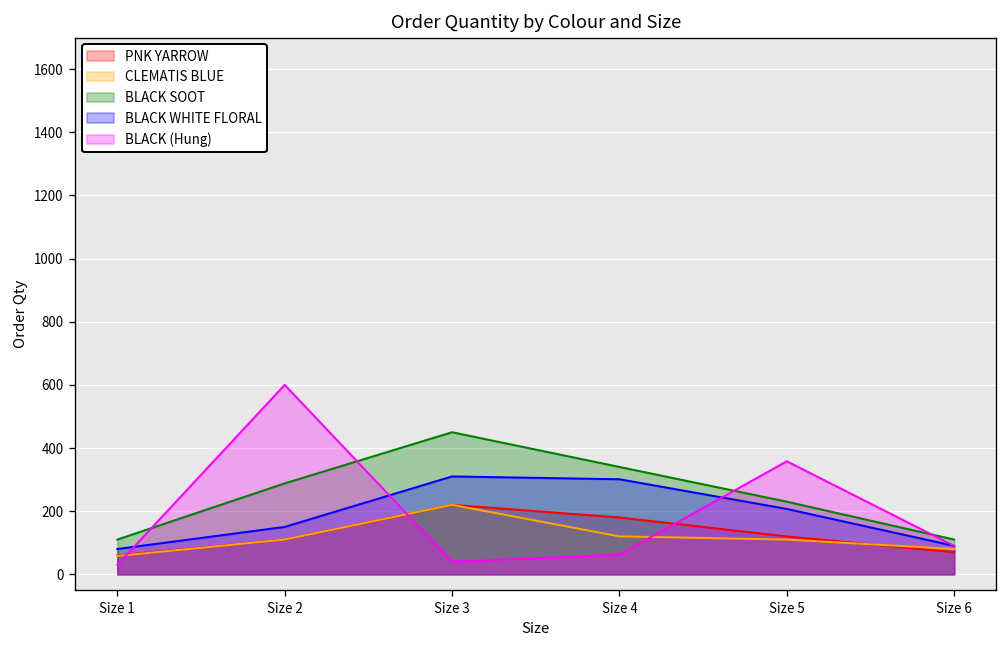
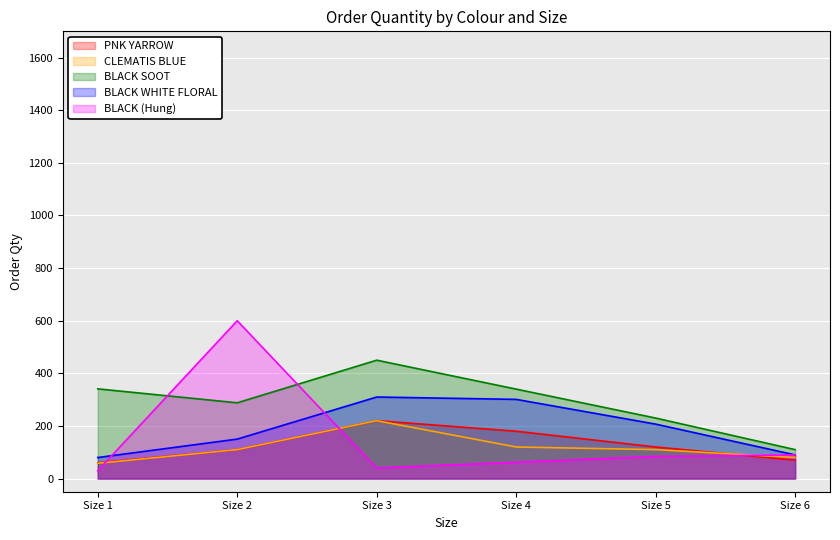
BLACK SOOT, Size 1: 110 -> 340
BLACK (Hung), Size 5: 360 -> 80
